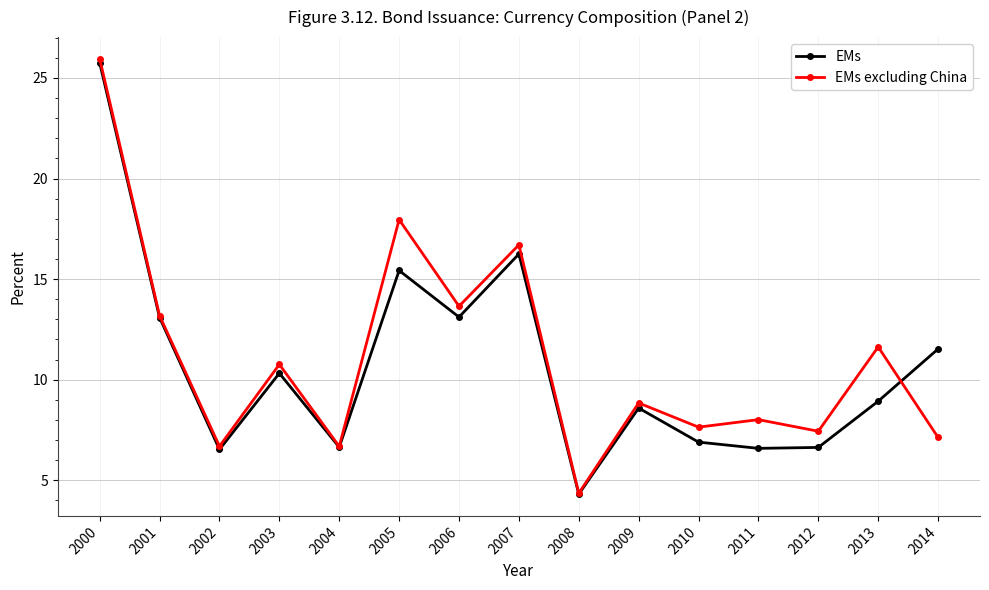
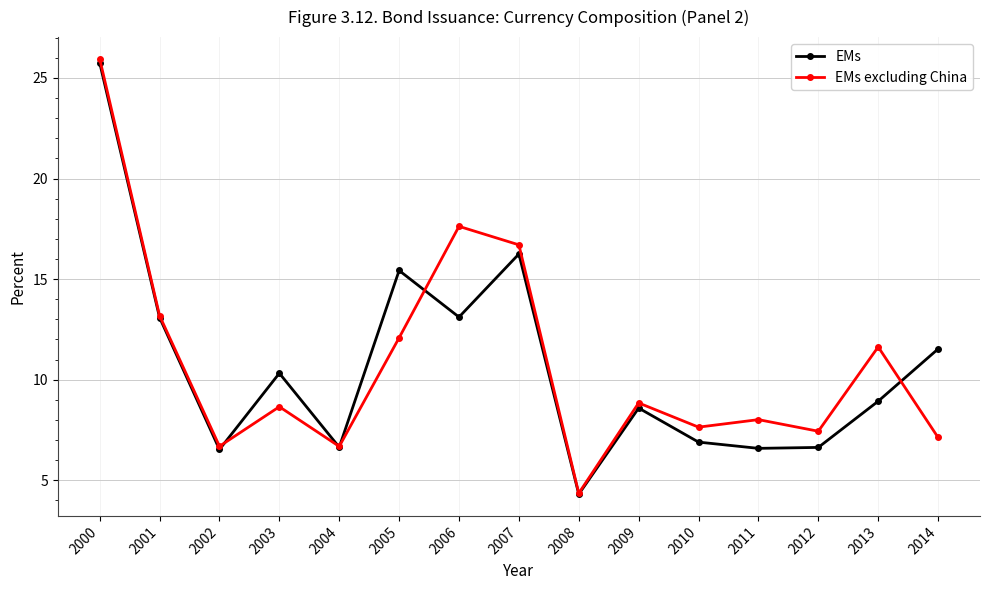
EMs excluding China, 2003: 10.8 -> 8.7
EMs excluding China, 2005: 18.0 -> 12.1
EMs excluding China, 2006: 13.6 -> 17.6
